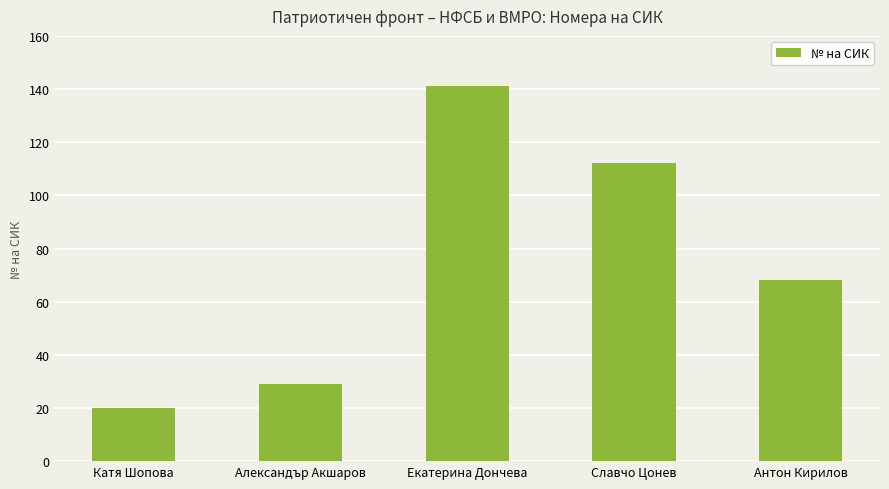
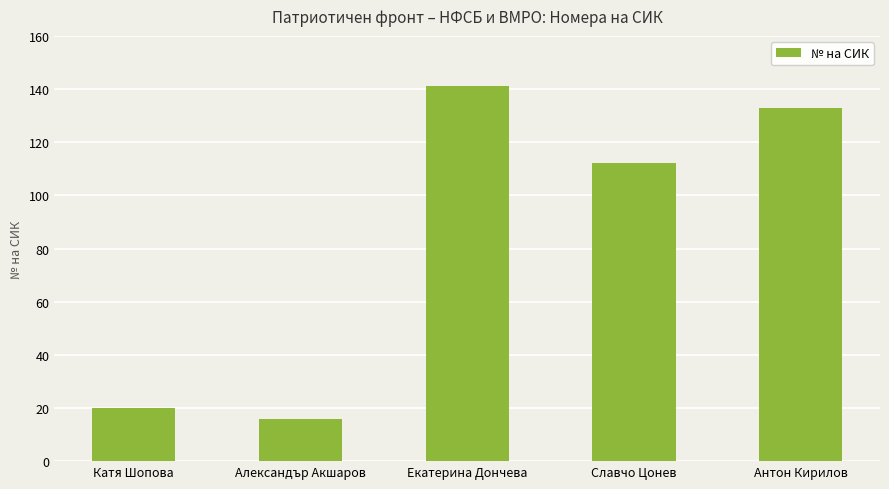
Александър Акшаров: 29 -> 16
Антон Кирилов: 68 -> 133
